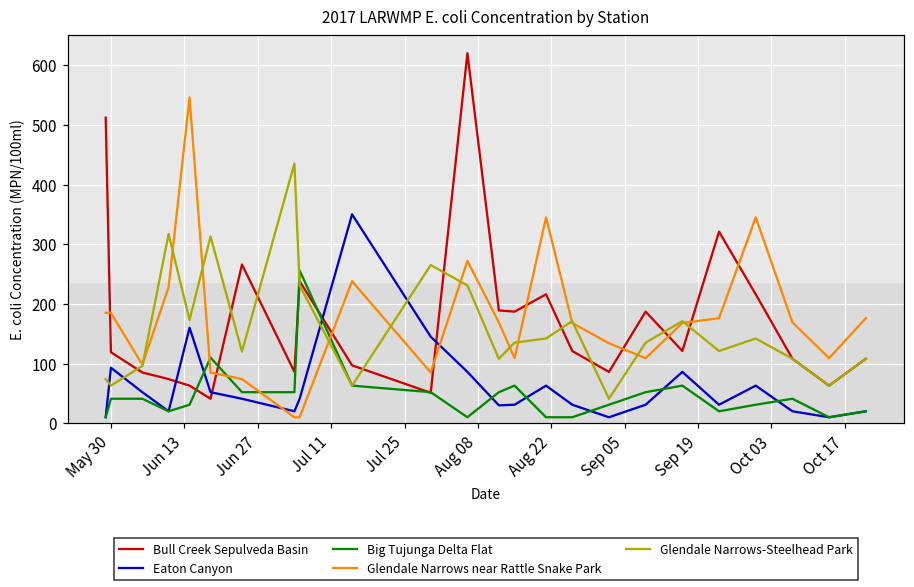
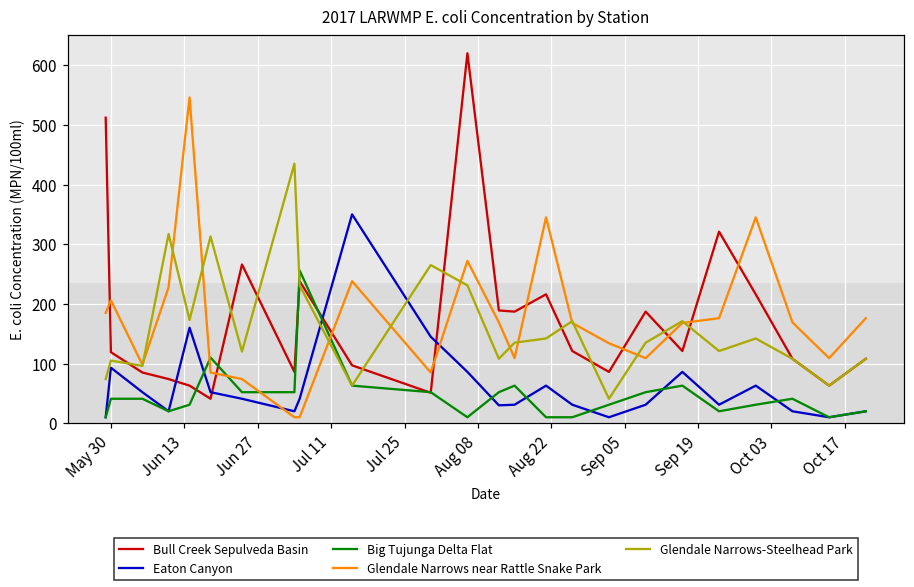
Glendale Narrows near Rattle Snake Park, May 30: 190 -> 210
Glendale Narrows-Steelhead Park, May 30: 60 -> 110
